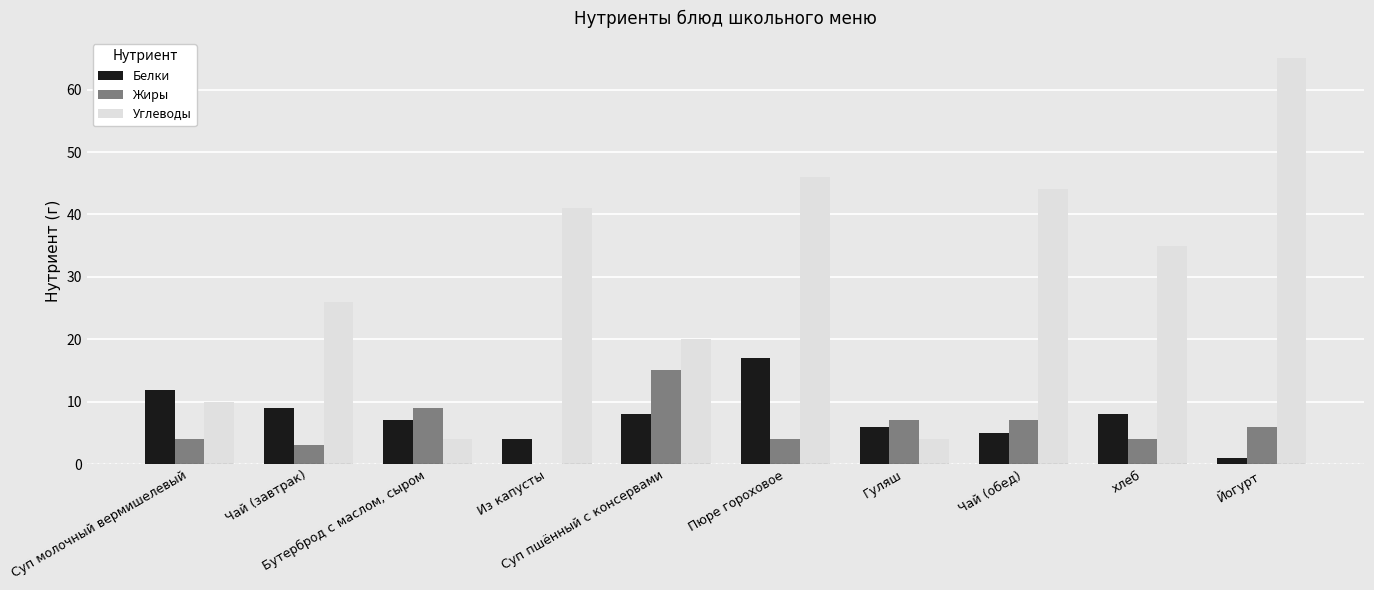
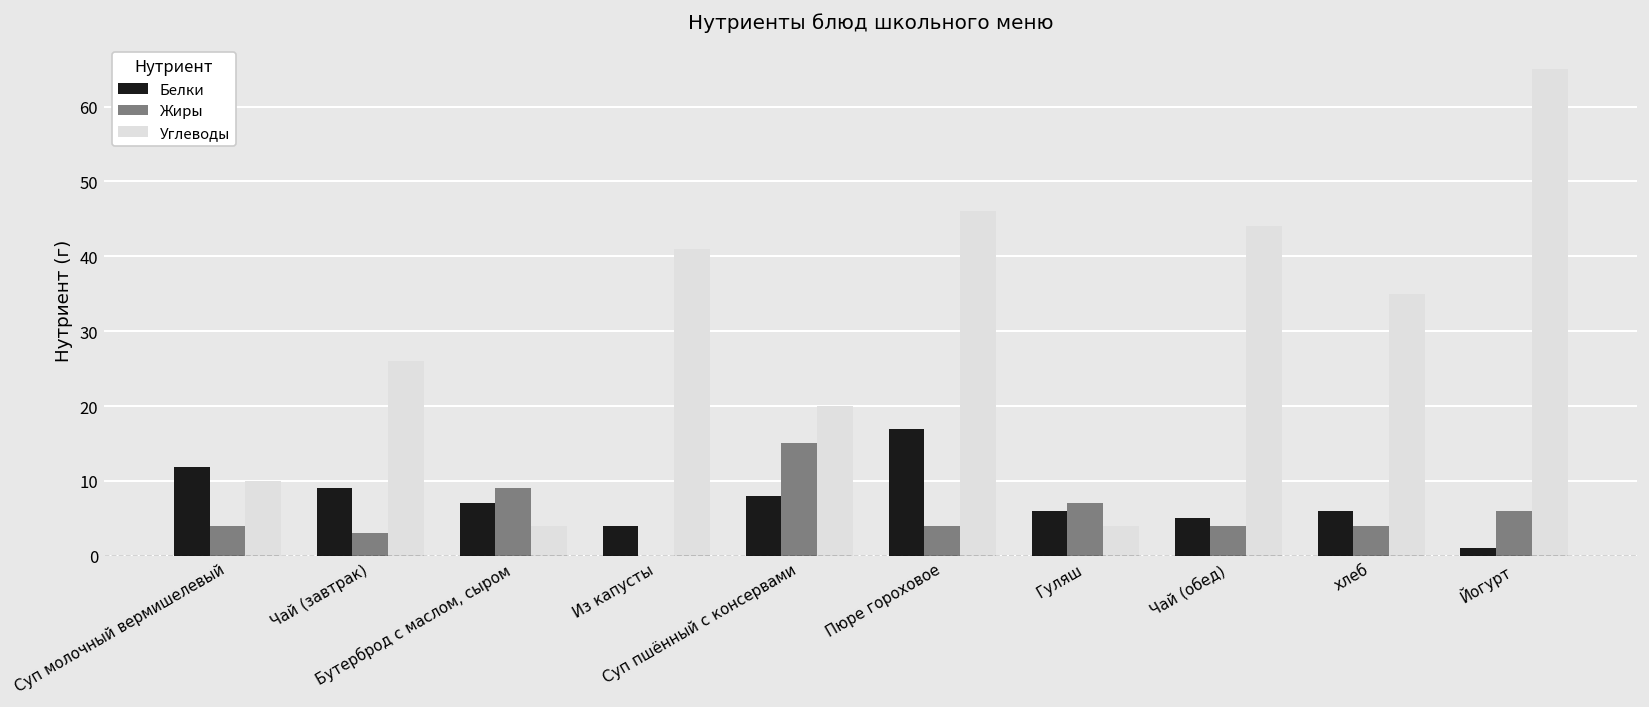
Жиры, Чай (обед): 7 -> 4
Белки, хлеб: 8 -> 6
